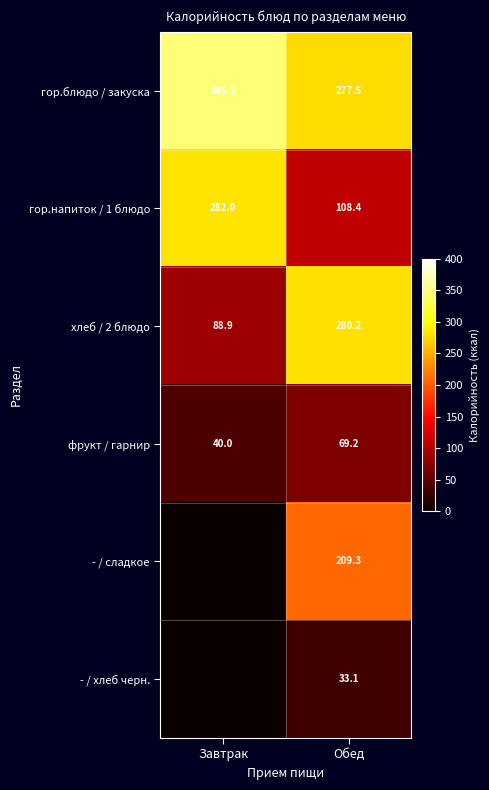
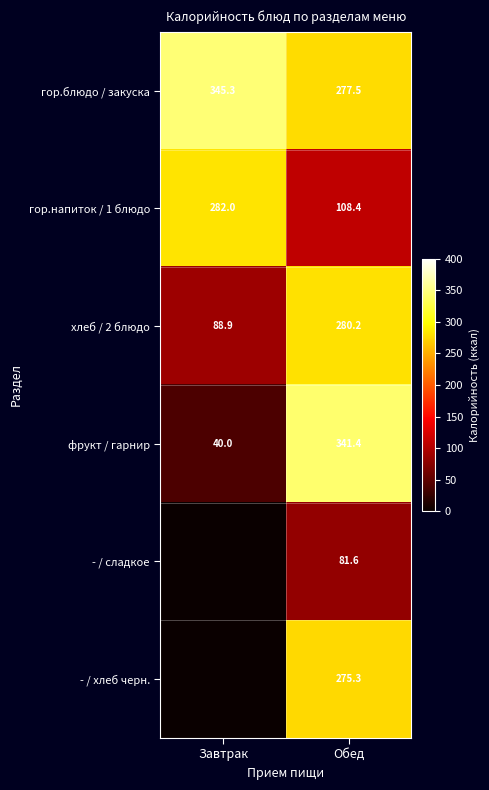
фрукт / гарнир, Обед: 69.2 -> 341.4
- / сладкое, Обед: 209.3 -> 81.6
- / хлеб черн., Обед: 33.1 -> 275.3
